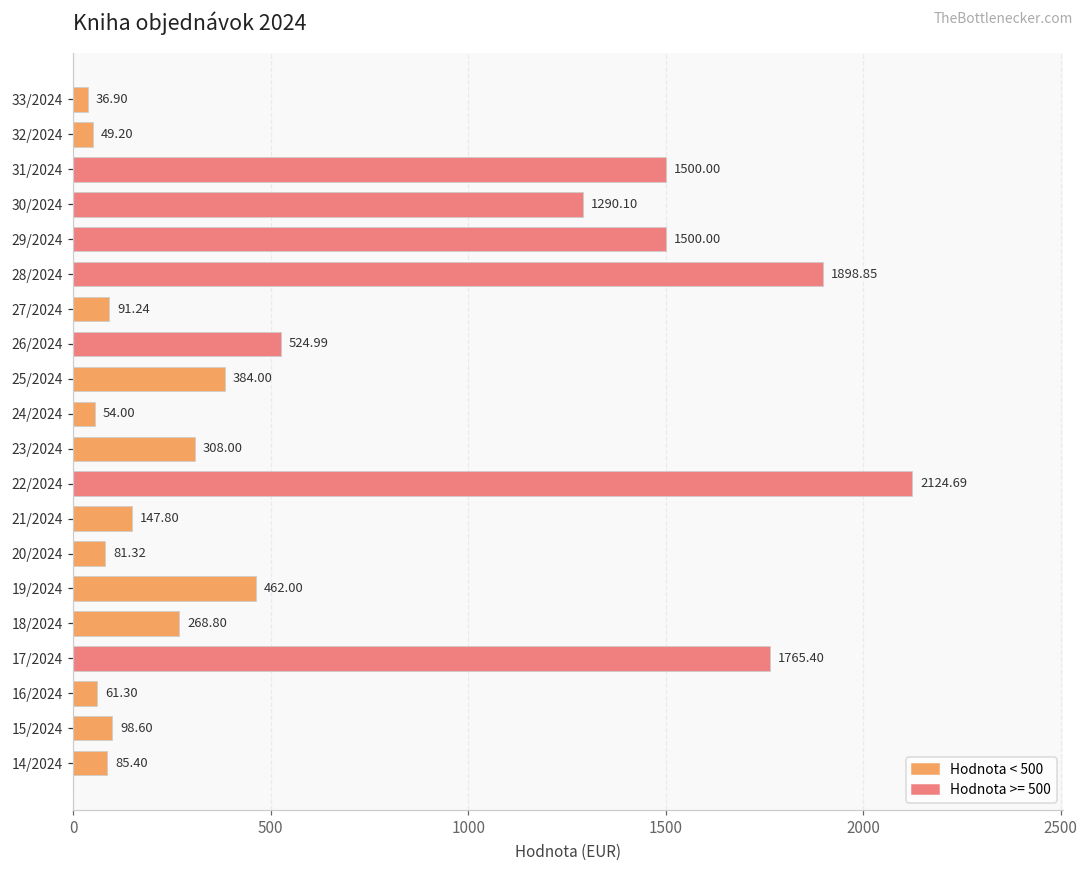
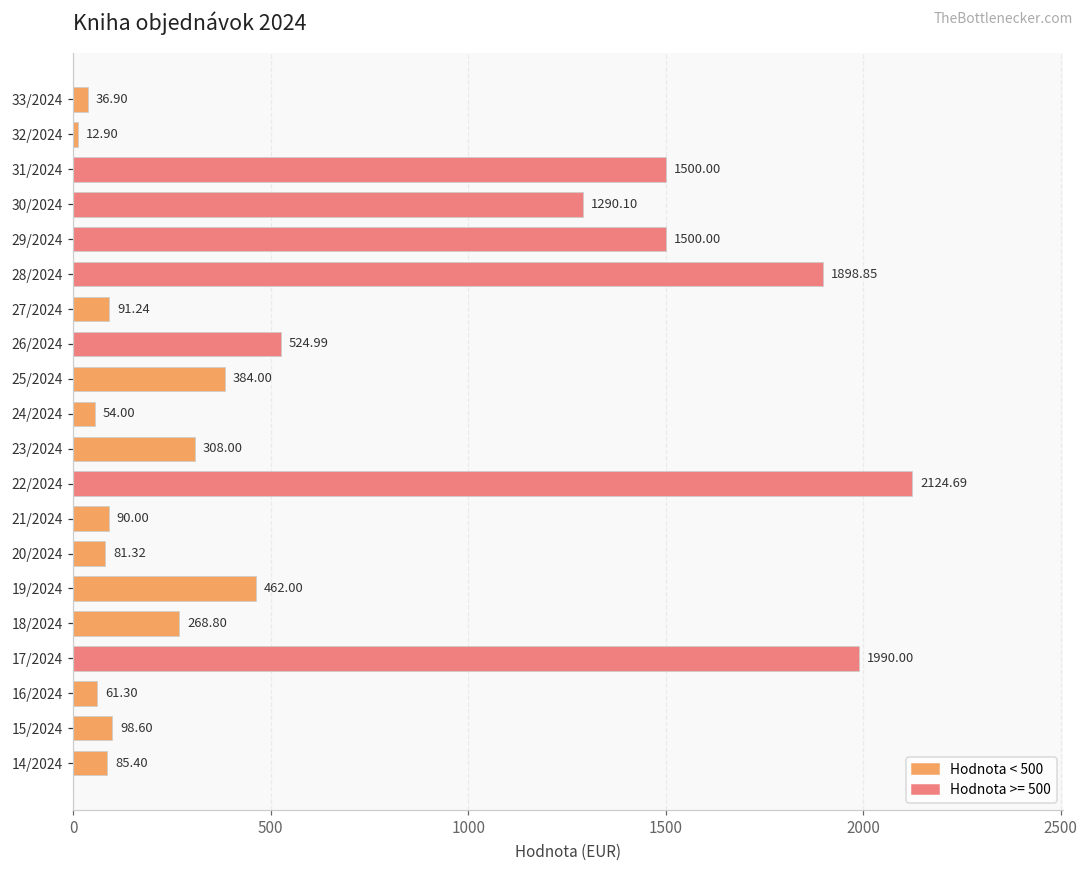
32/2024: 49.20 -> 12.90
21/2024: 147.80 -> 90.00
17/2024: 1765.40 -> 1990.00
